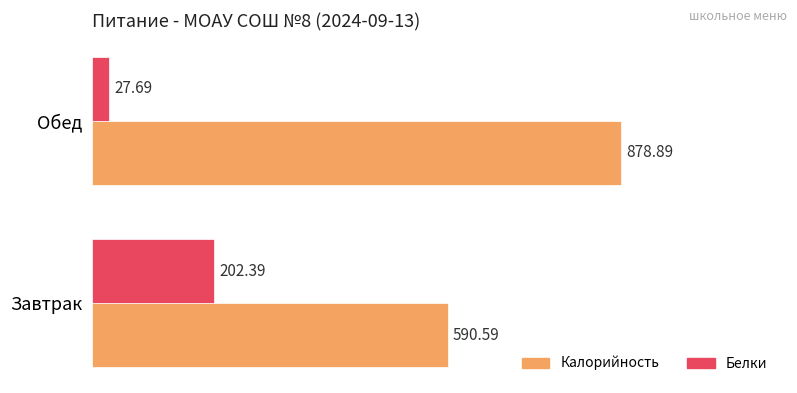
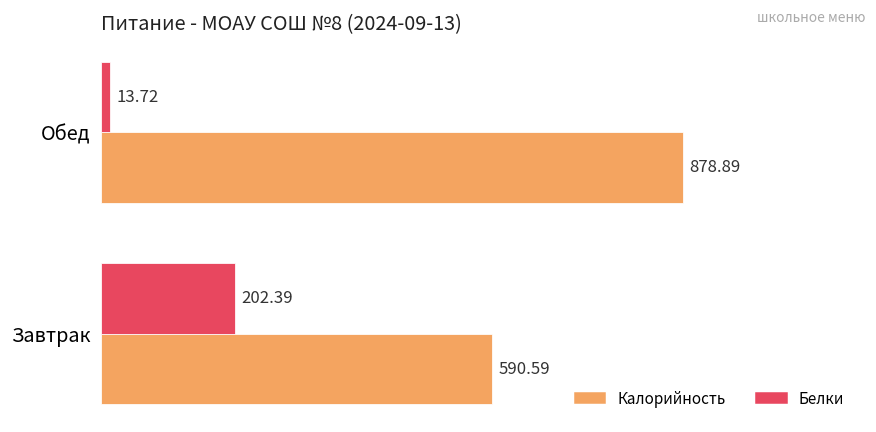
Белки, Обед: 27.69 -> 13.72
